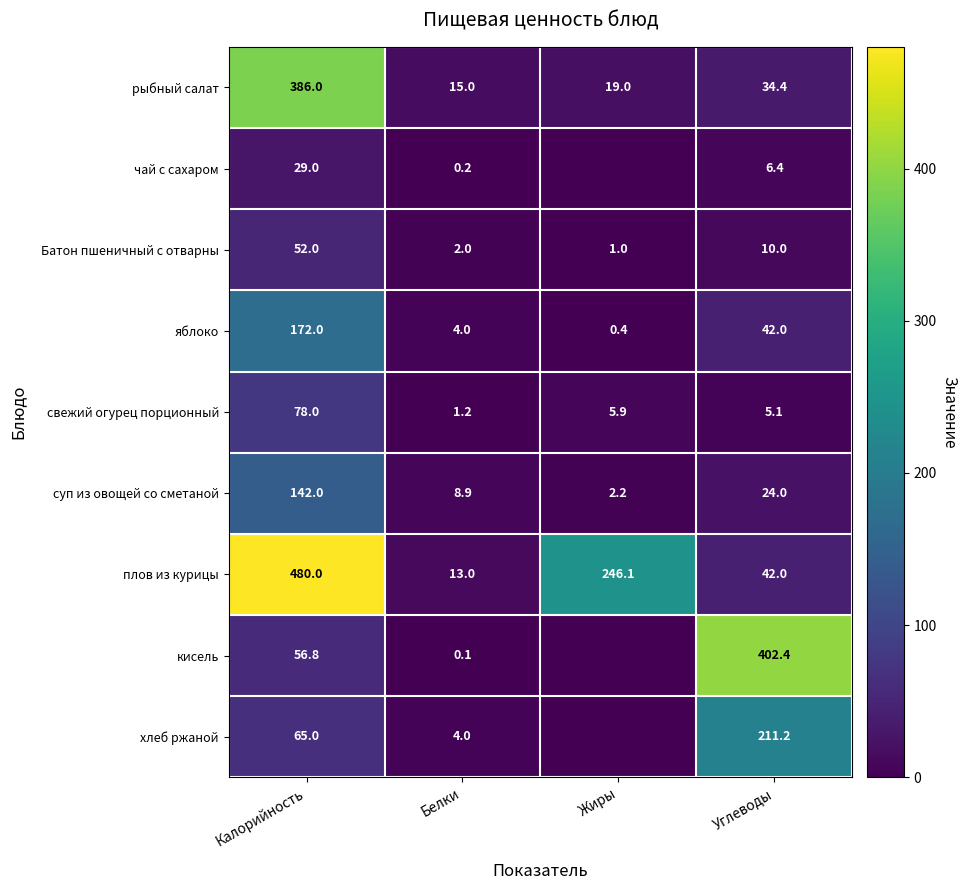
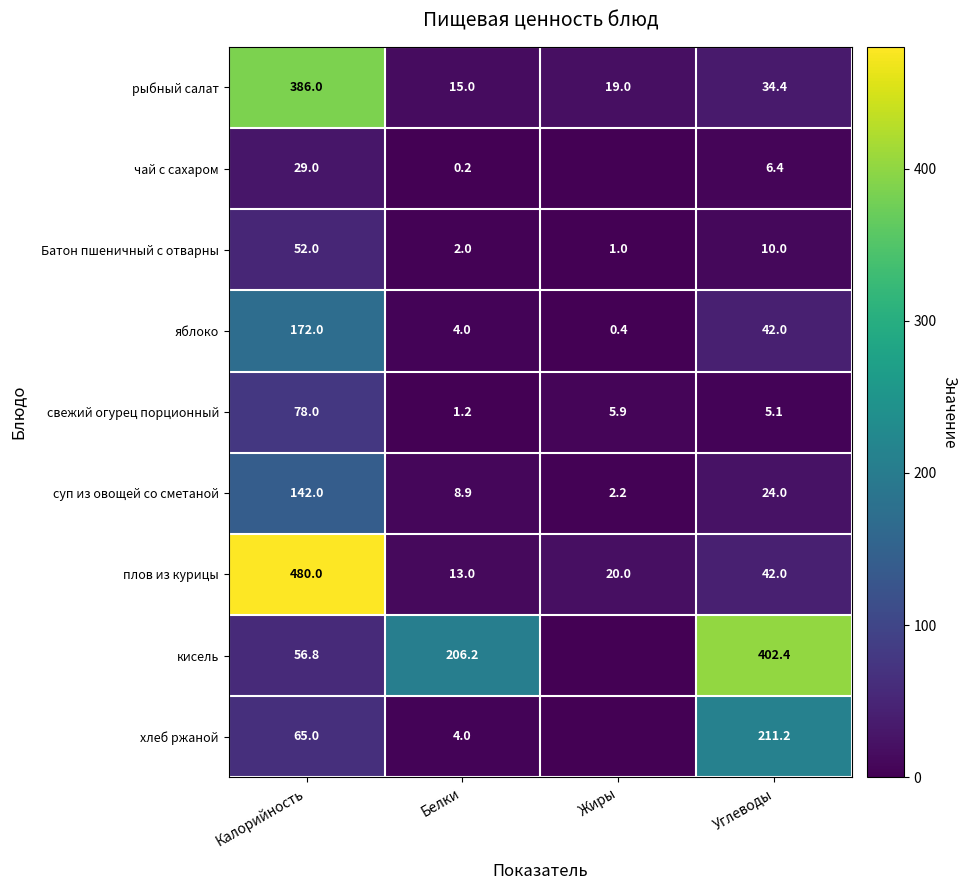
плов из курицы, Жиры: 246.1 -> 20.0
кисель, Белки: 0.1 -> 206.2
